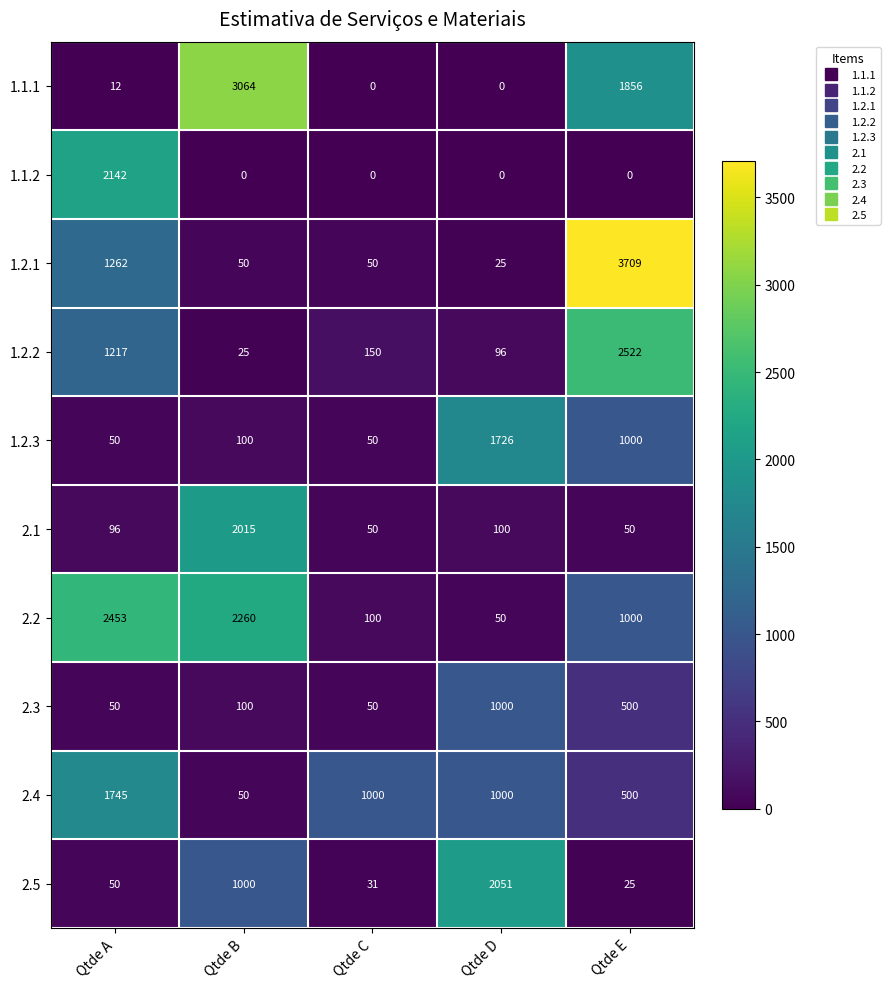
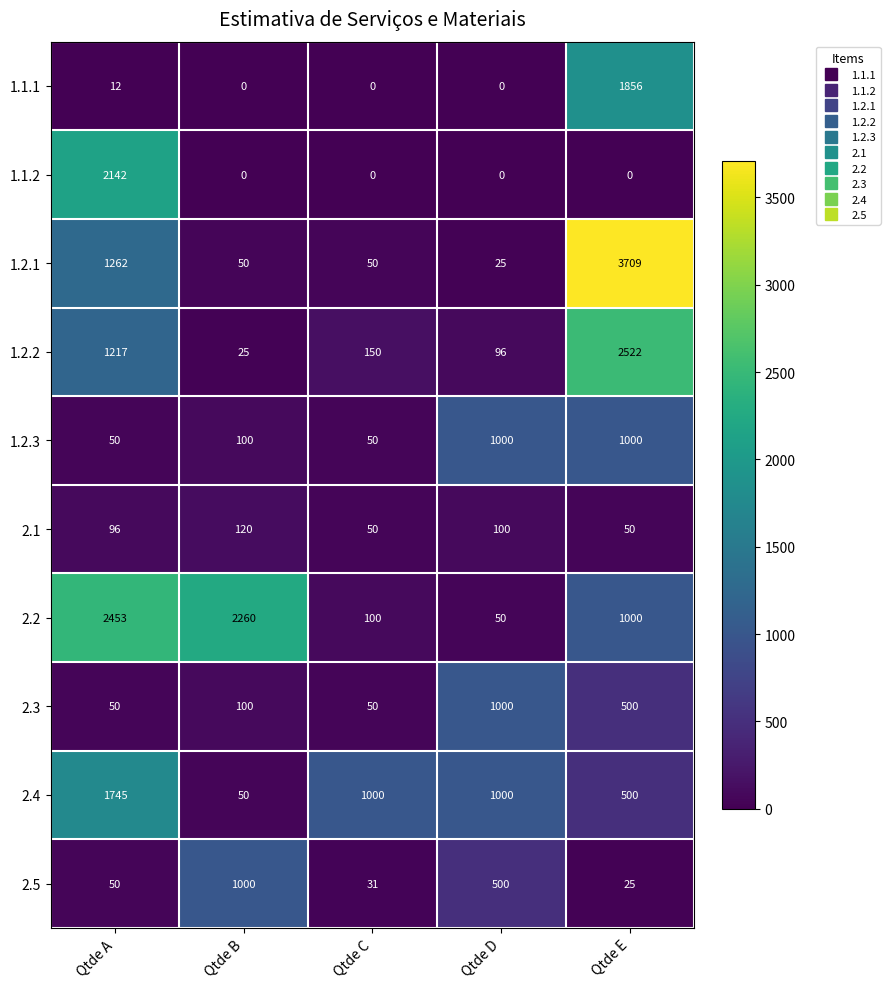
1.1.1, Qtde B: 3064 -> 0
1.2.3, Qtde D: 1726 -> 1000
2.1, Qtde B: 2015 -> 120
2.5, Qtde D: 2051 -> 500
